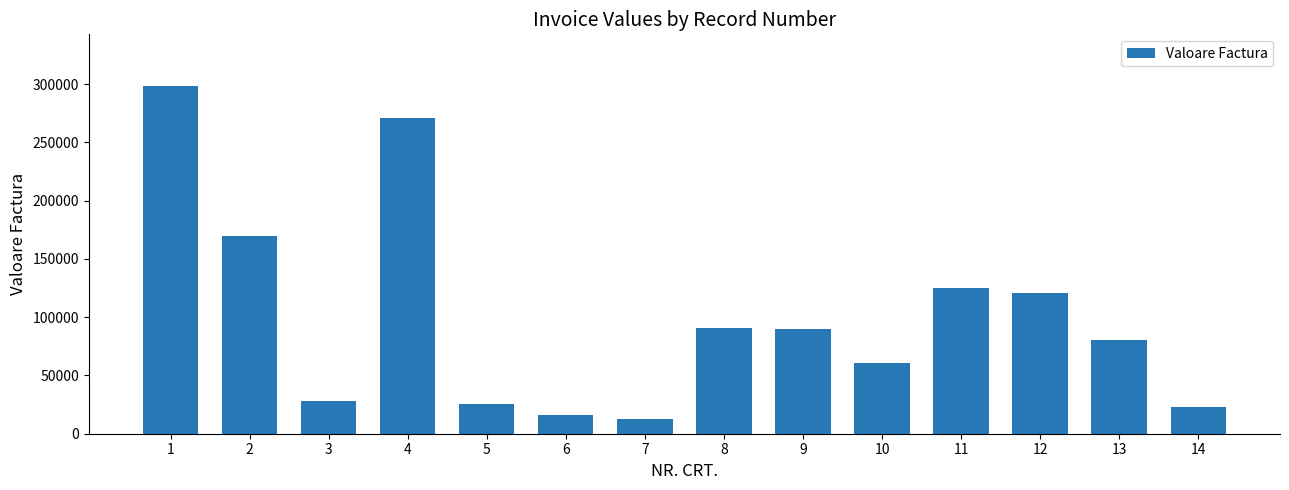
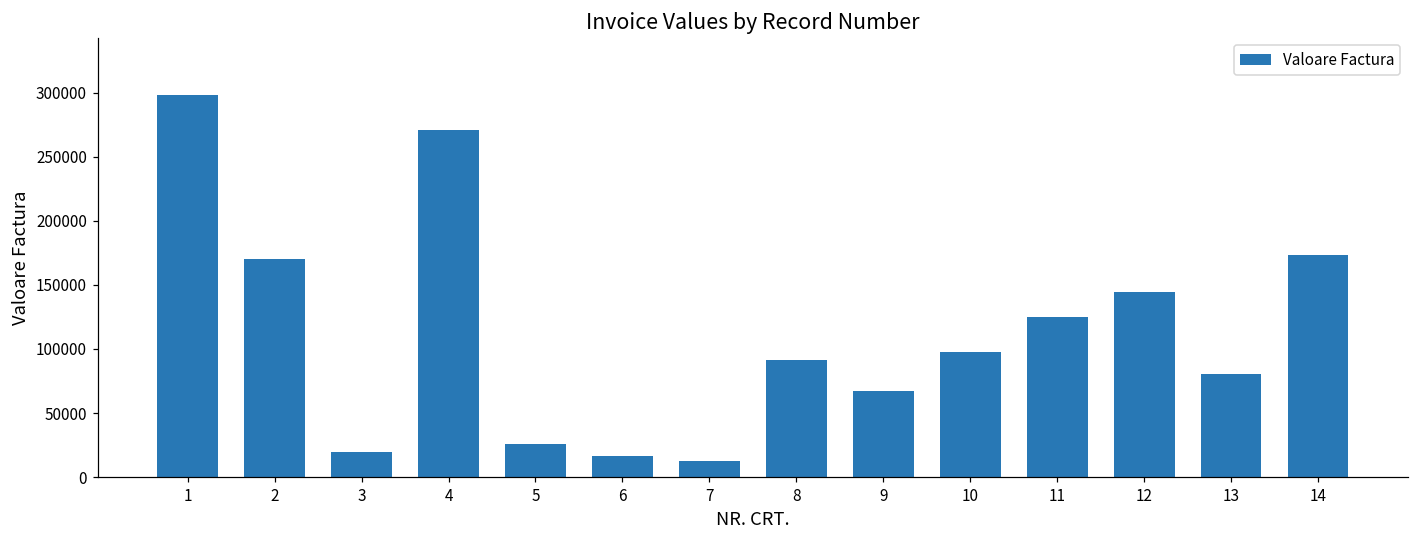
3: 28000 -> 19000
9: 90000 -> 67000
10: 60000 -> 97000
12: 121000 -> 145000
14: 23000 -> 173000
